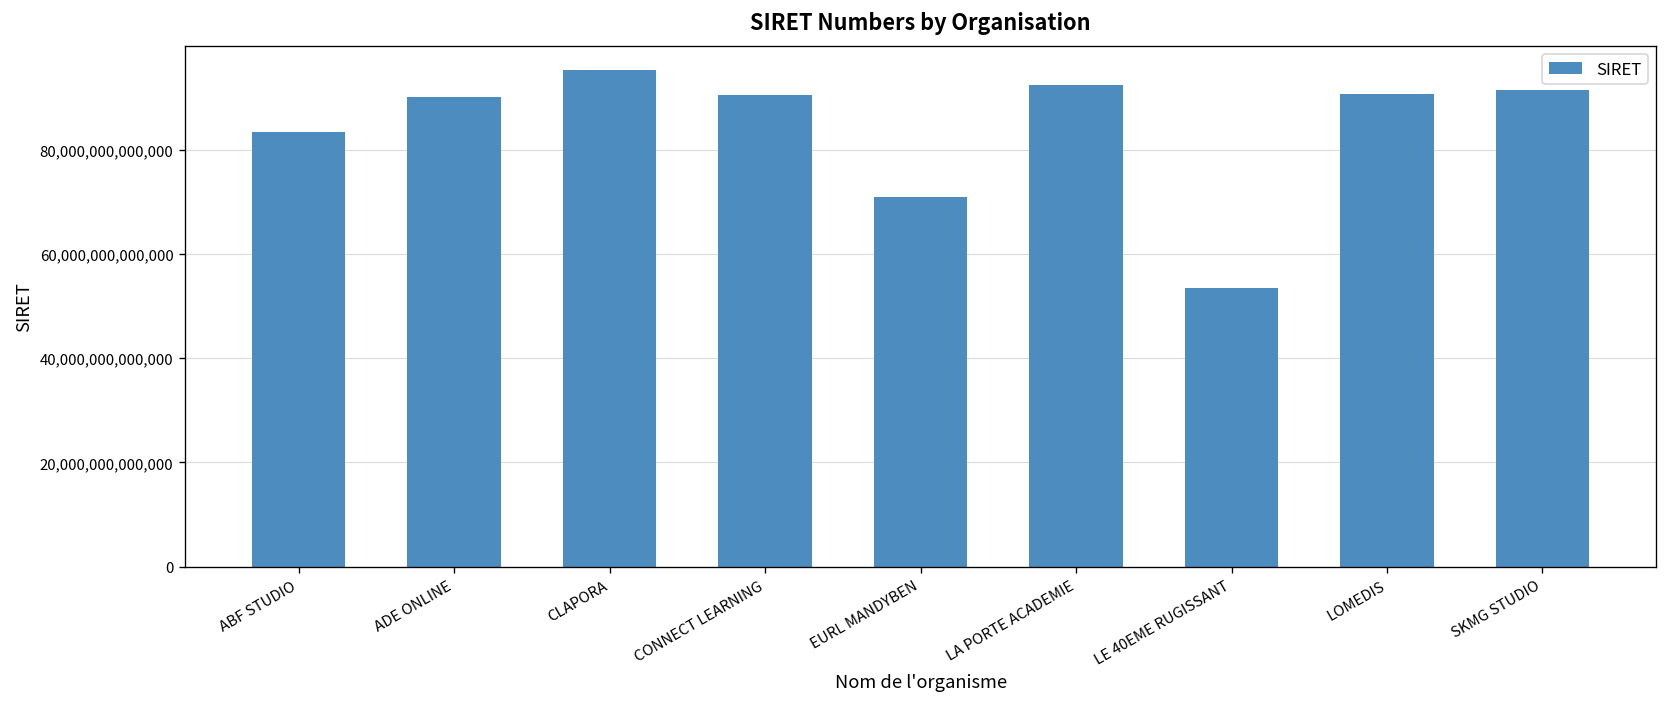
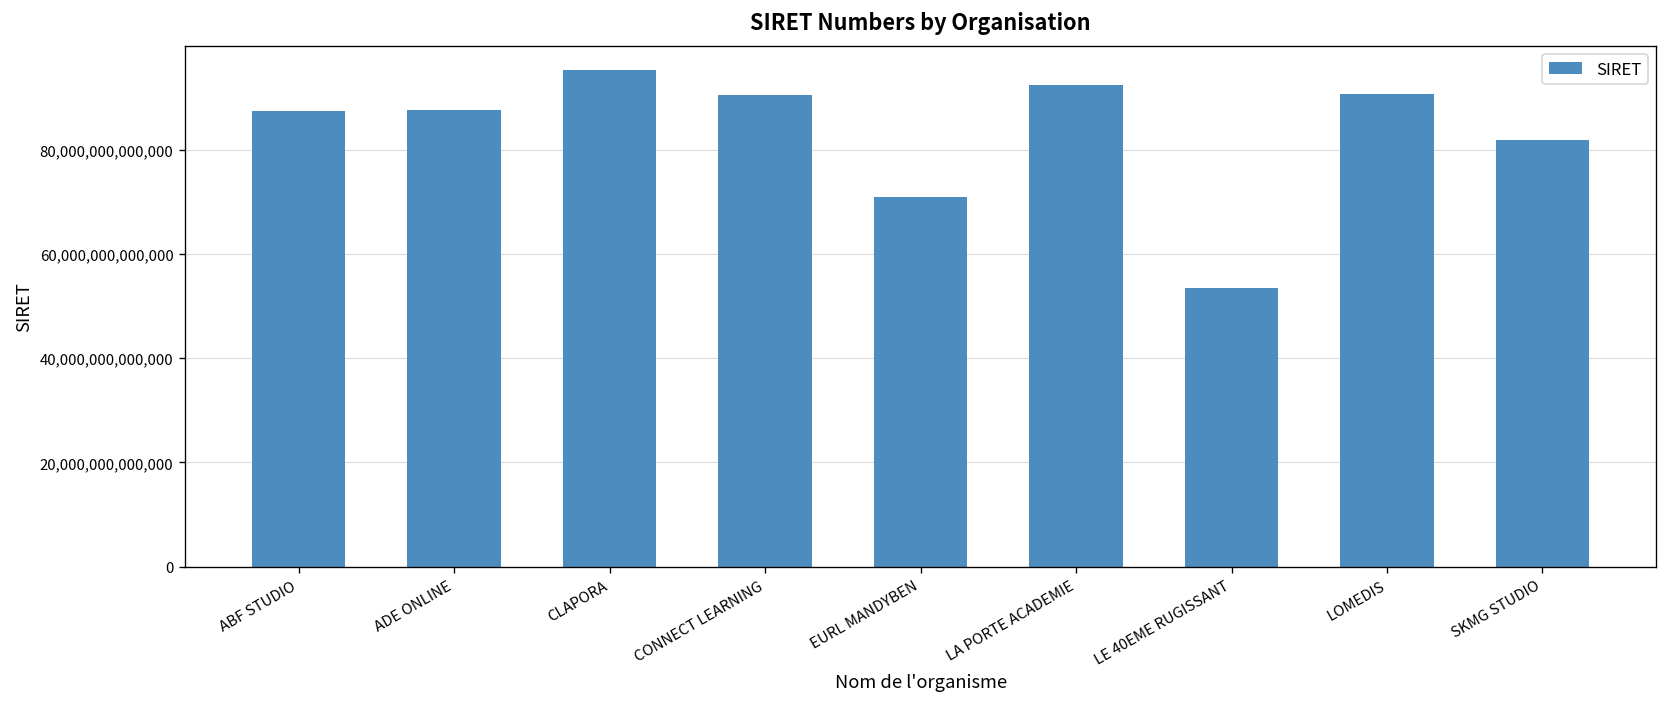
ABF STUDIO: 83,000,000,000,000 -> 87,000,000,000,000
ADE ONLINE: 90,000,000,000,000 -> 88,000,000,000,000
SKMG STUDIO: 91,000,000,000,000 -> 82,000,000,000,000
